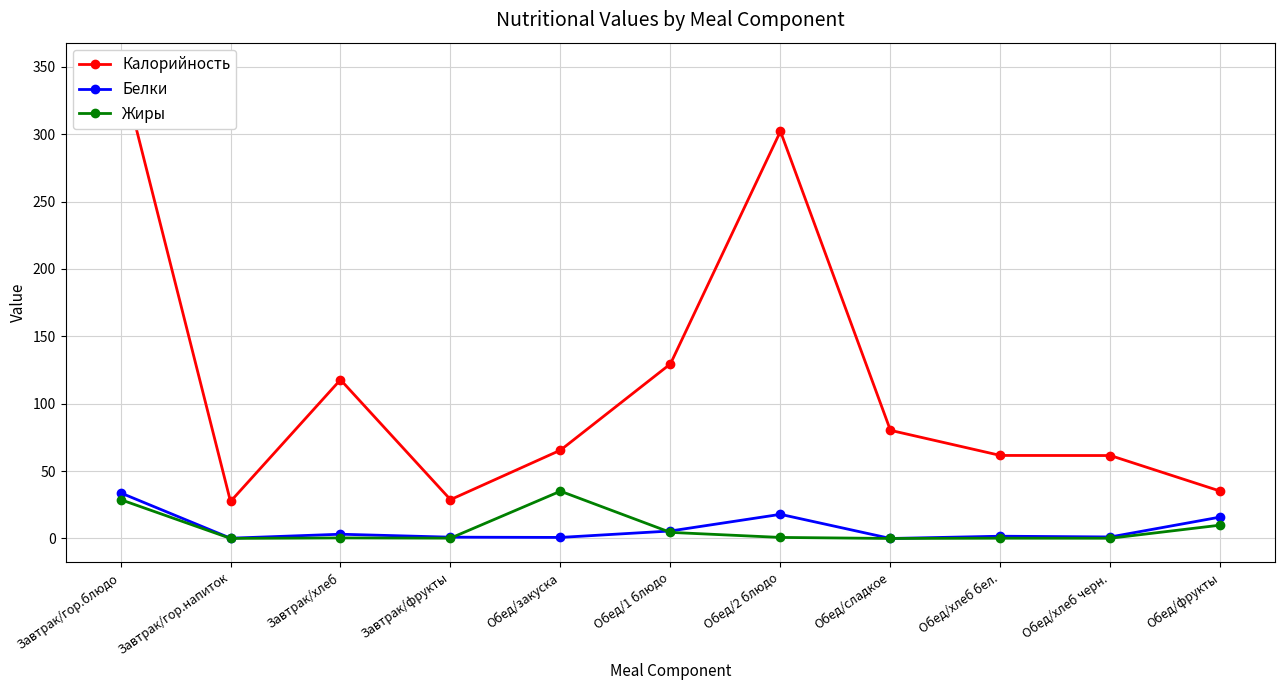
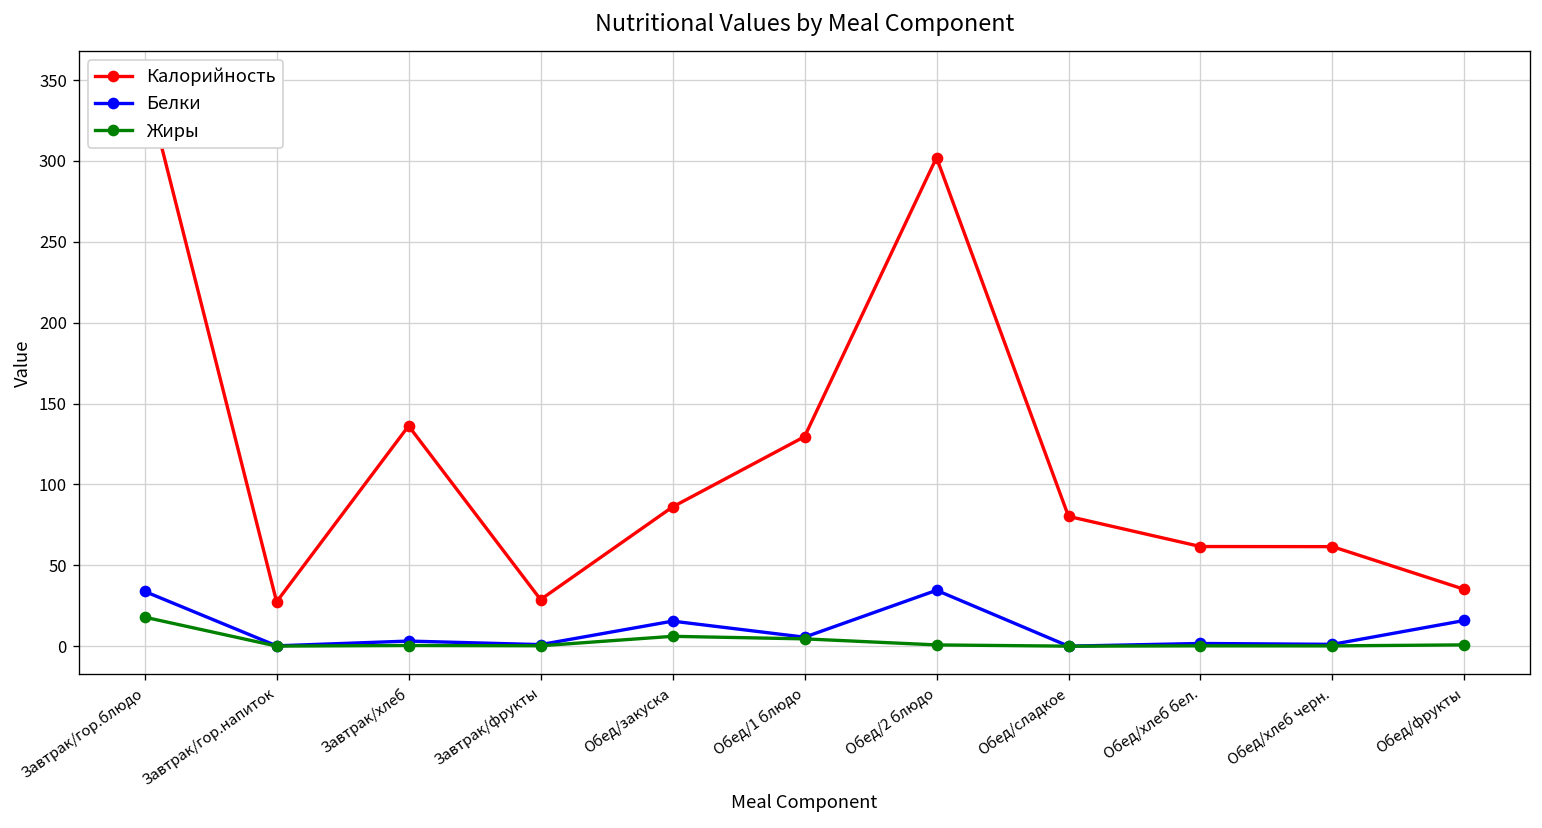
Жиры, Завтрак/гор.блюдо: 29 -> 18
Калорийность, Завтрак/хлеб: 118 -> 136
Калорийность, Обед/закуска: 66 -> 86
Белки, Обед/закуска: 1 -> 15
Жиры, Обед/закуска: 35 -> 6
Белки, Обед/2 блюдо: 18 -> 35
Жиры, Обед/фрукты: 10 -> 1
